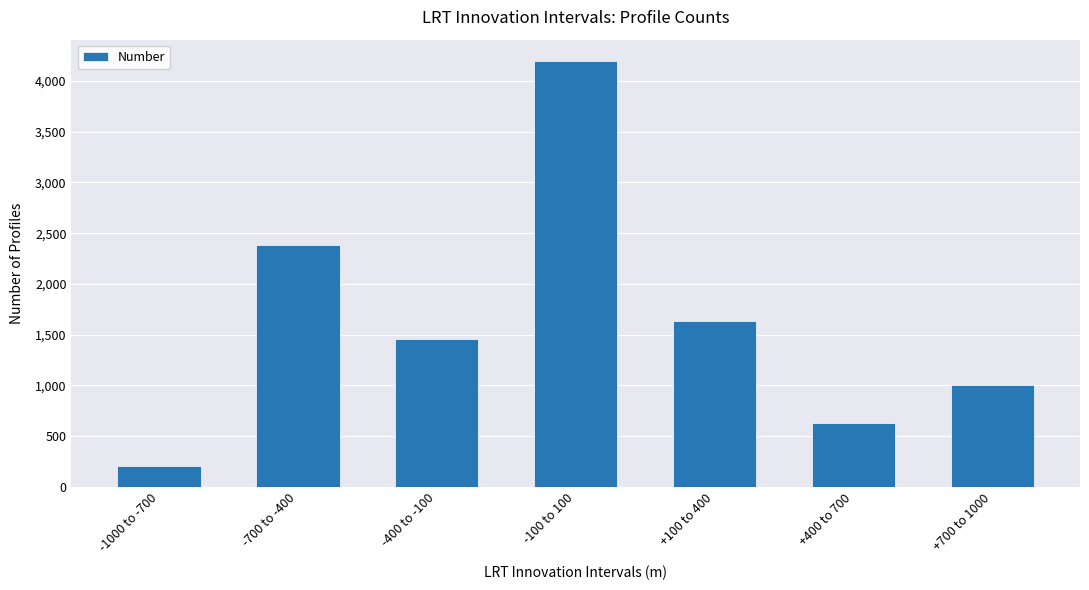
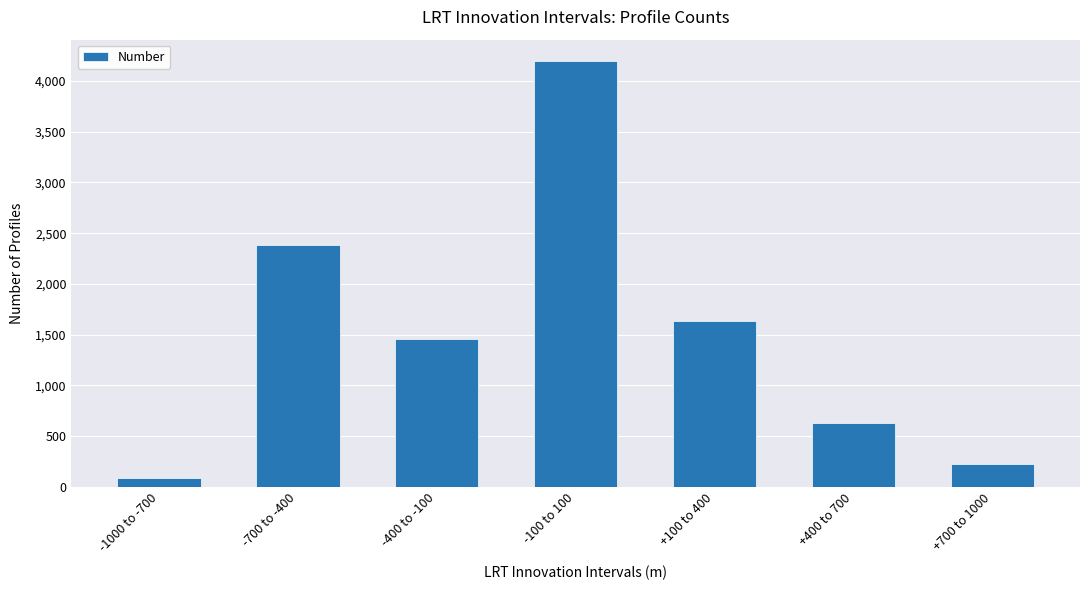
-1000 to -700: 210 -> 90
+700 to 1000: 1,000 -> 230
